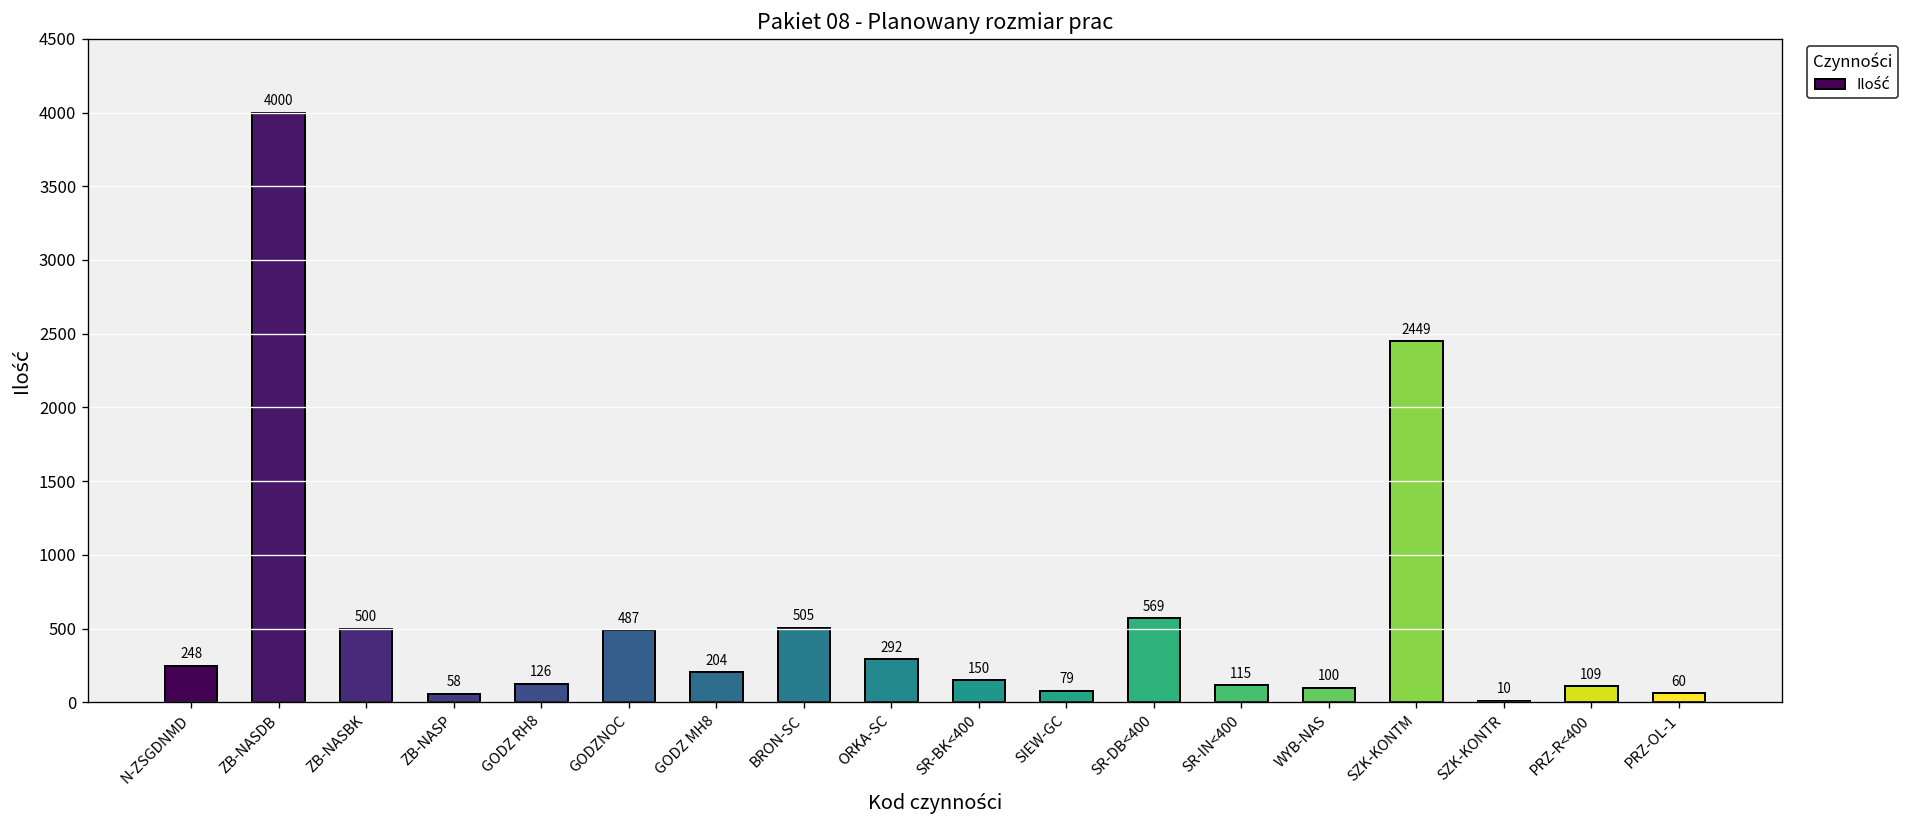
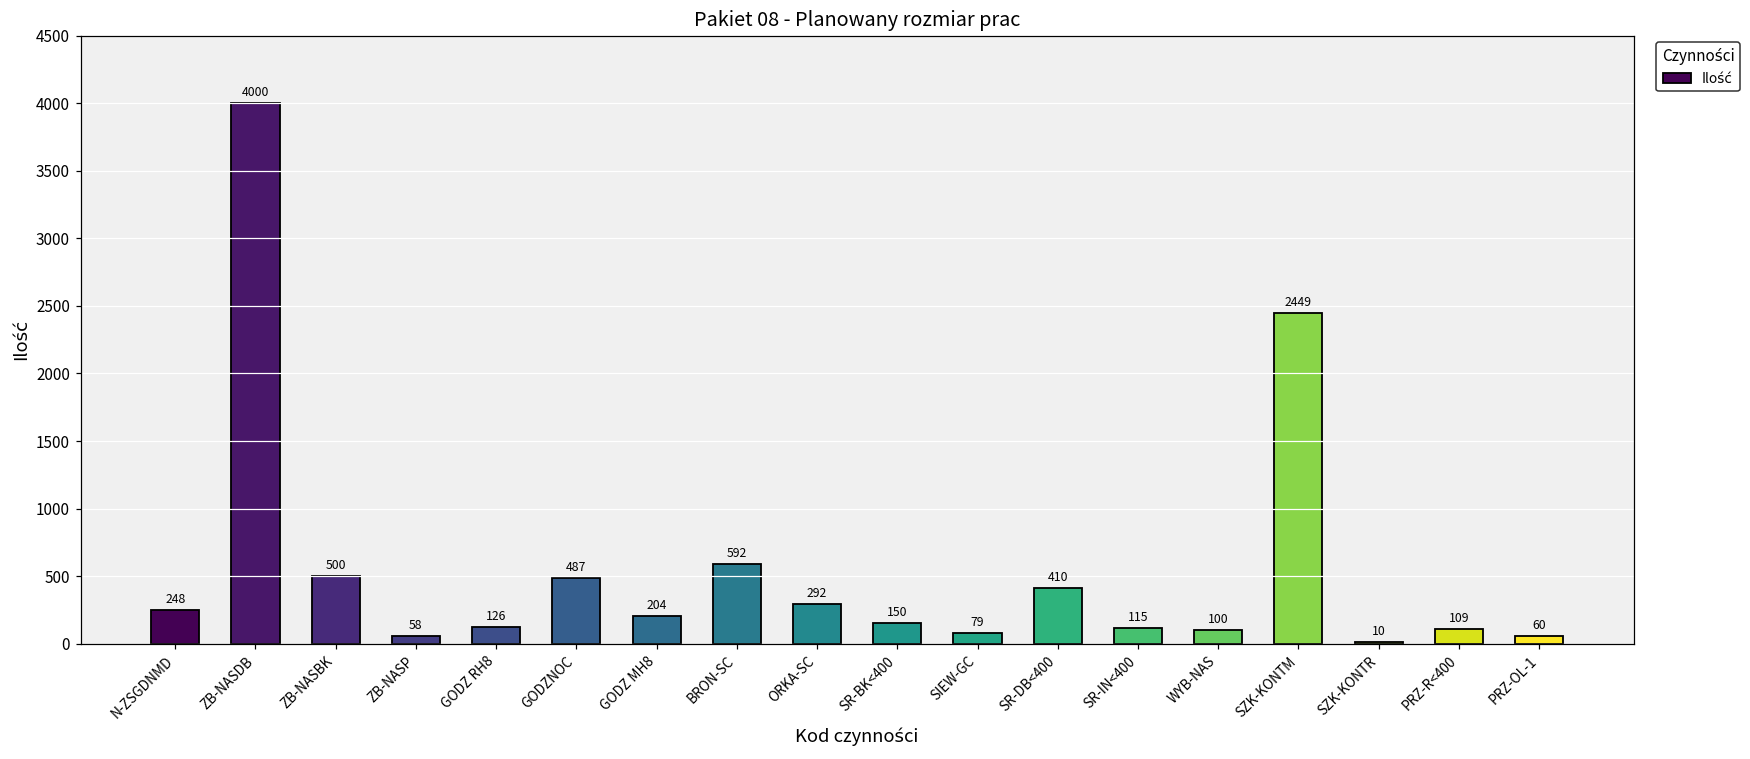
BRON-SC: 505 -> 592
SR-DB<400: 569 -> 410
